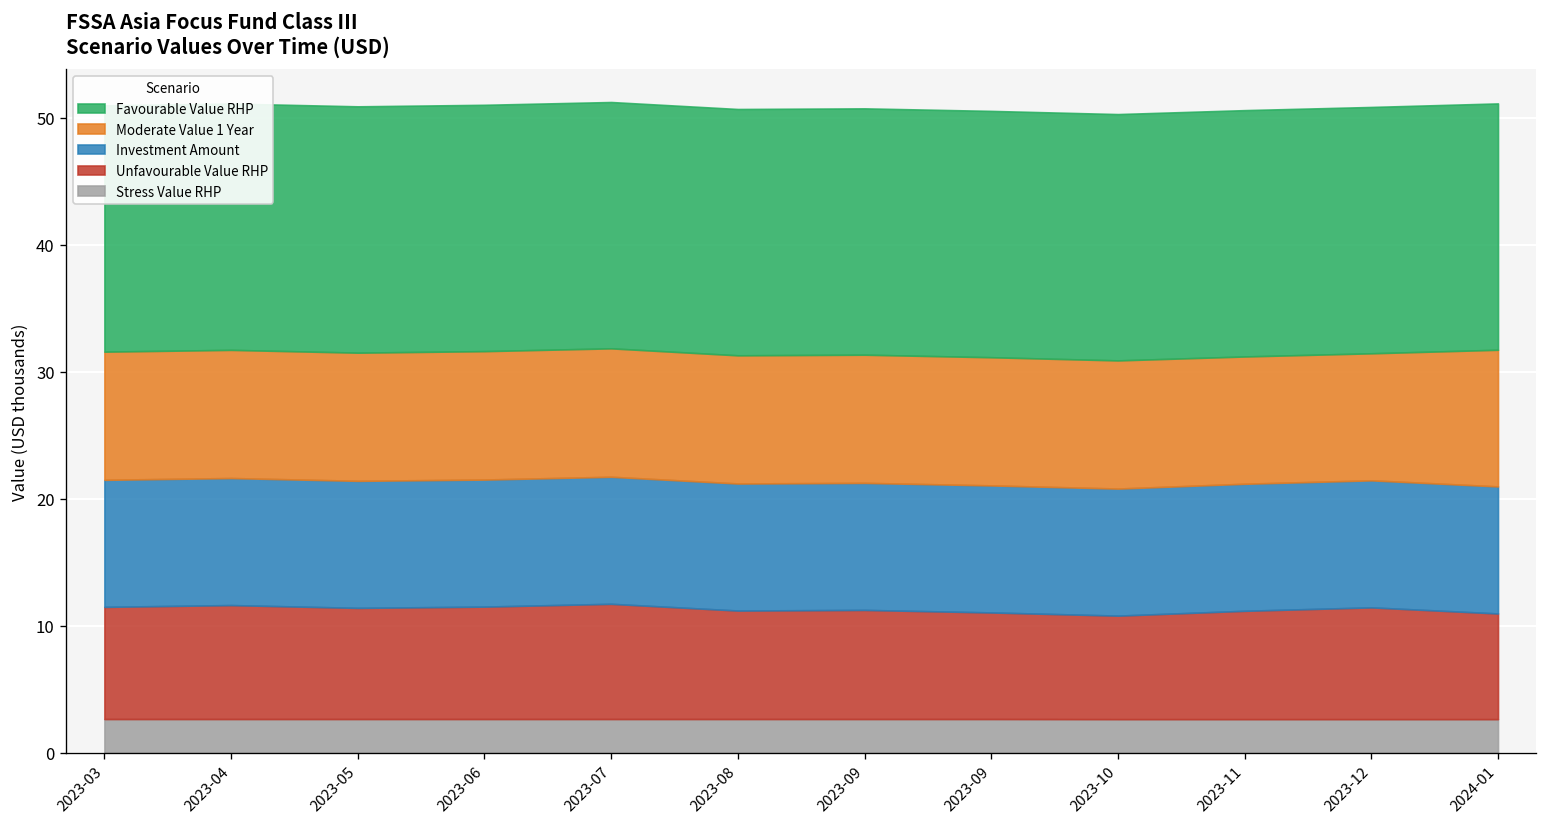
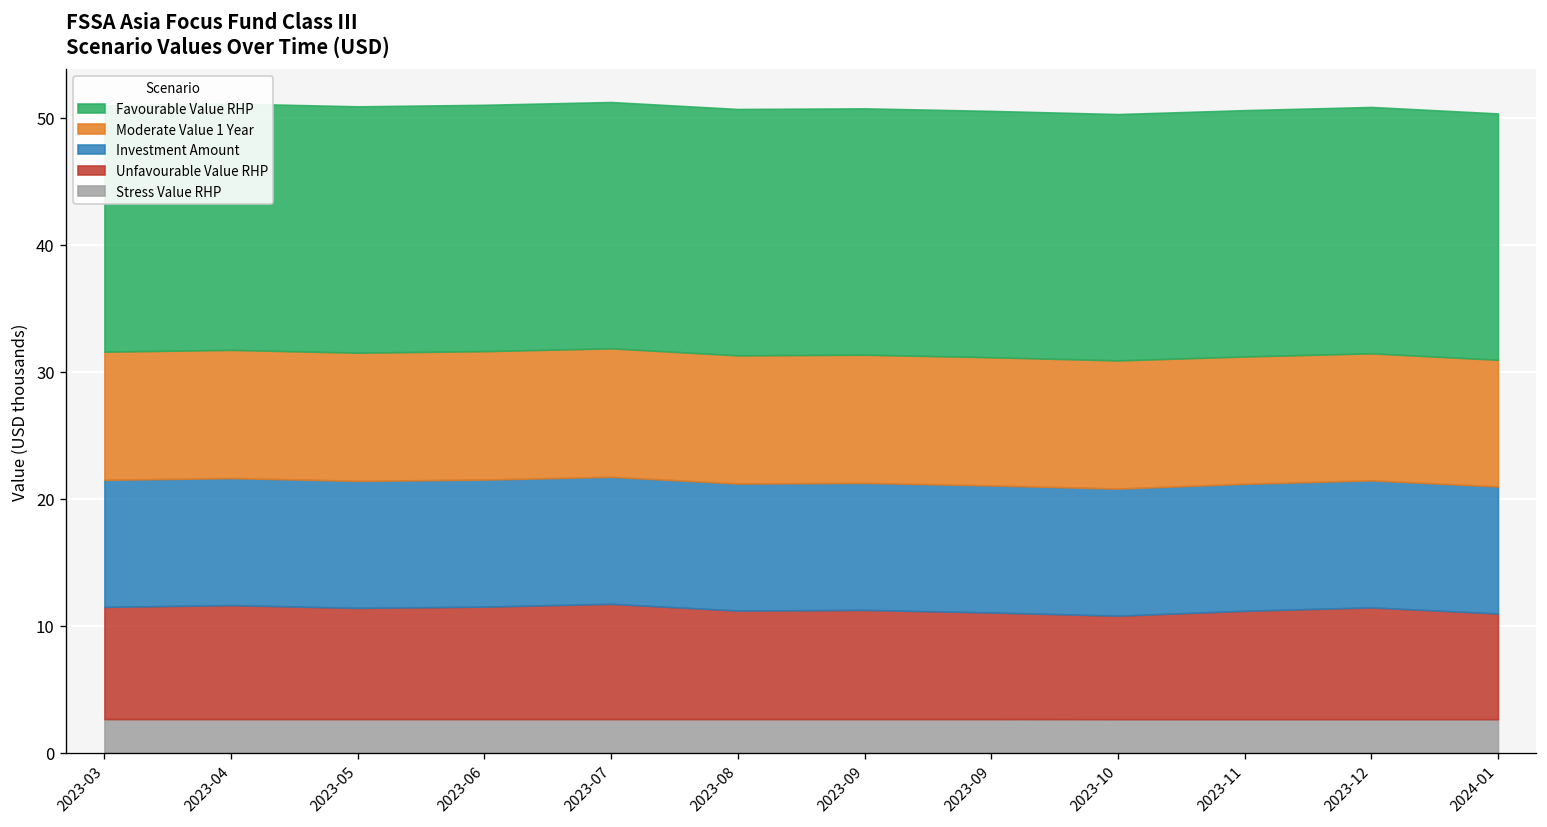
Moderate Value 1 Year, 2024-01: 10.8 -> 10.0
